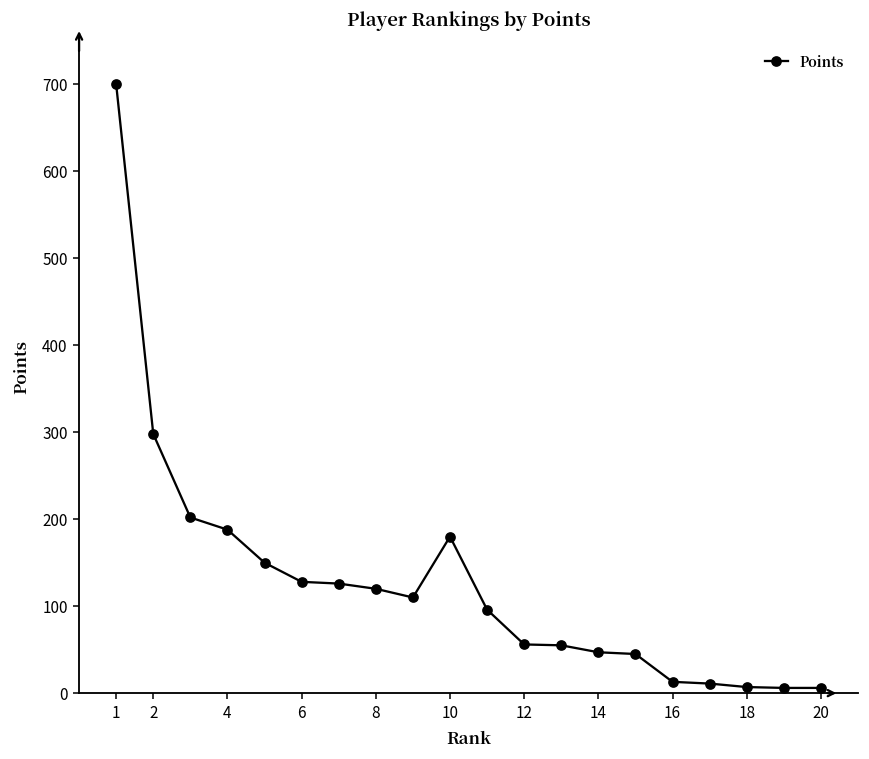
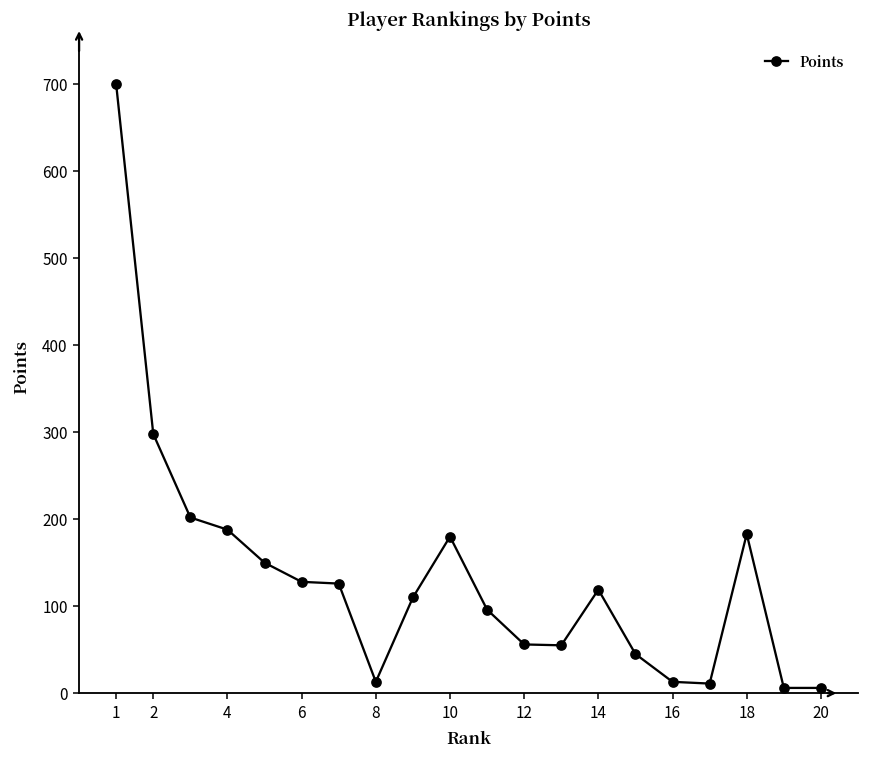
8: 120 -> 10
14: 50 -> 120
18: 10 -> 180
